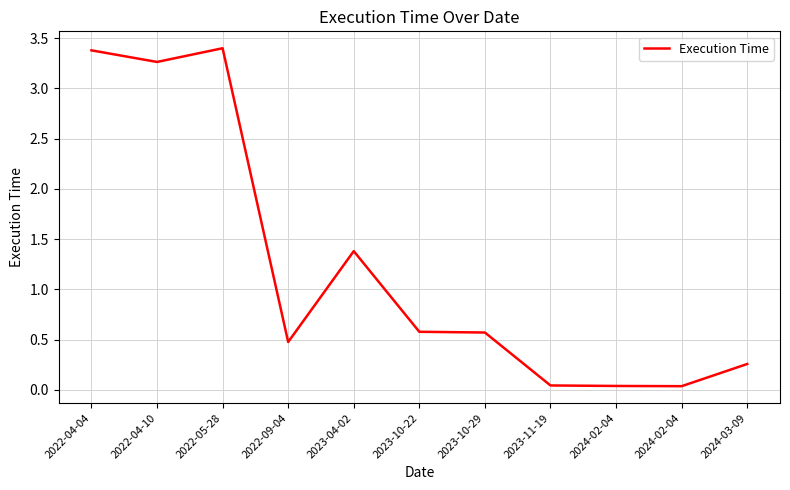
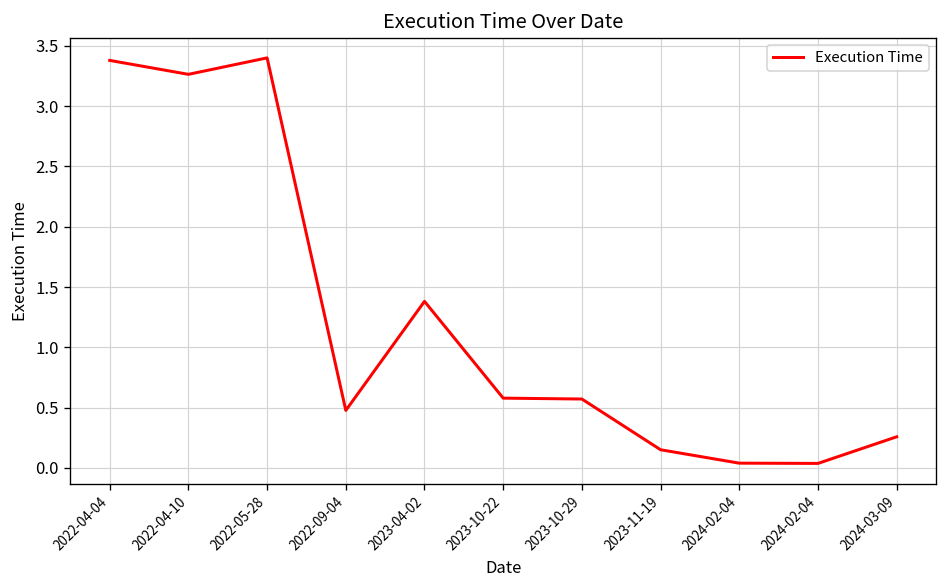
2023-11-19: 0.05 -> 0.15
